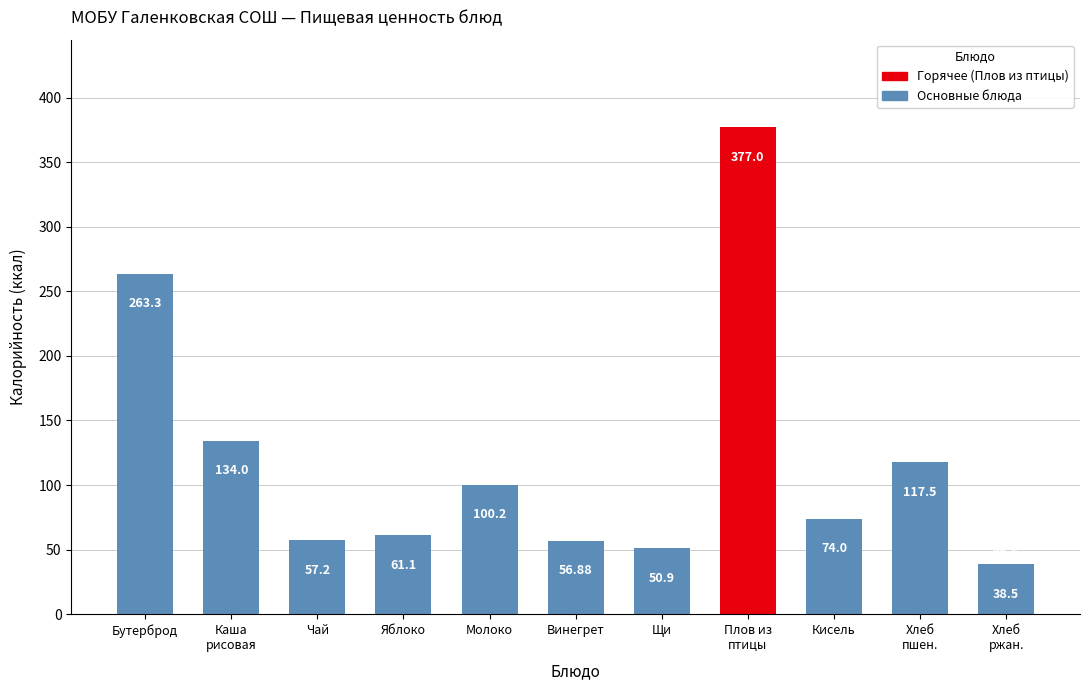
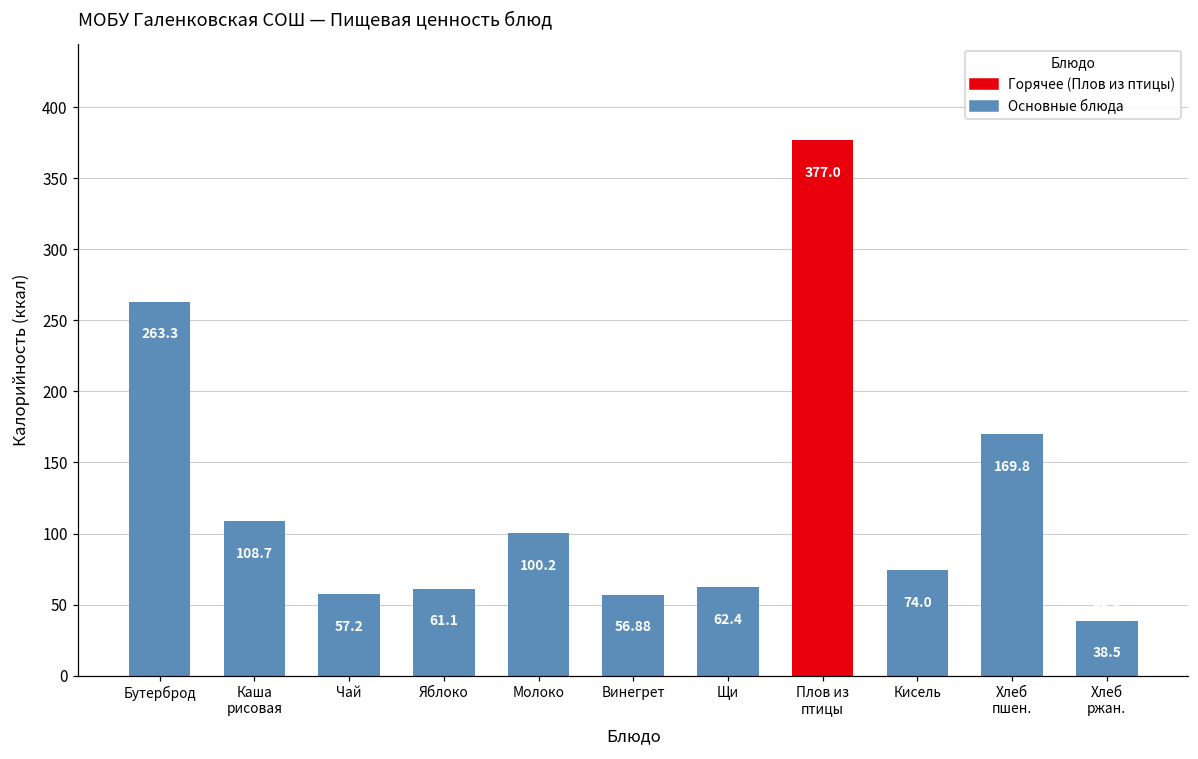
Каша рисовая: 134.0 -> 108.7
Щи: 50.9 -> 62.4
Хлеб пшен.: 117.5 -> 169.8
